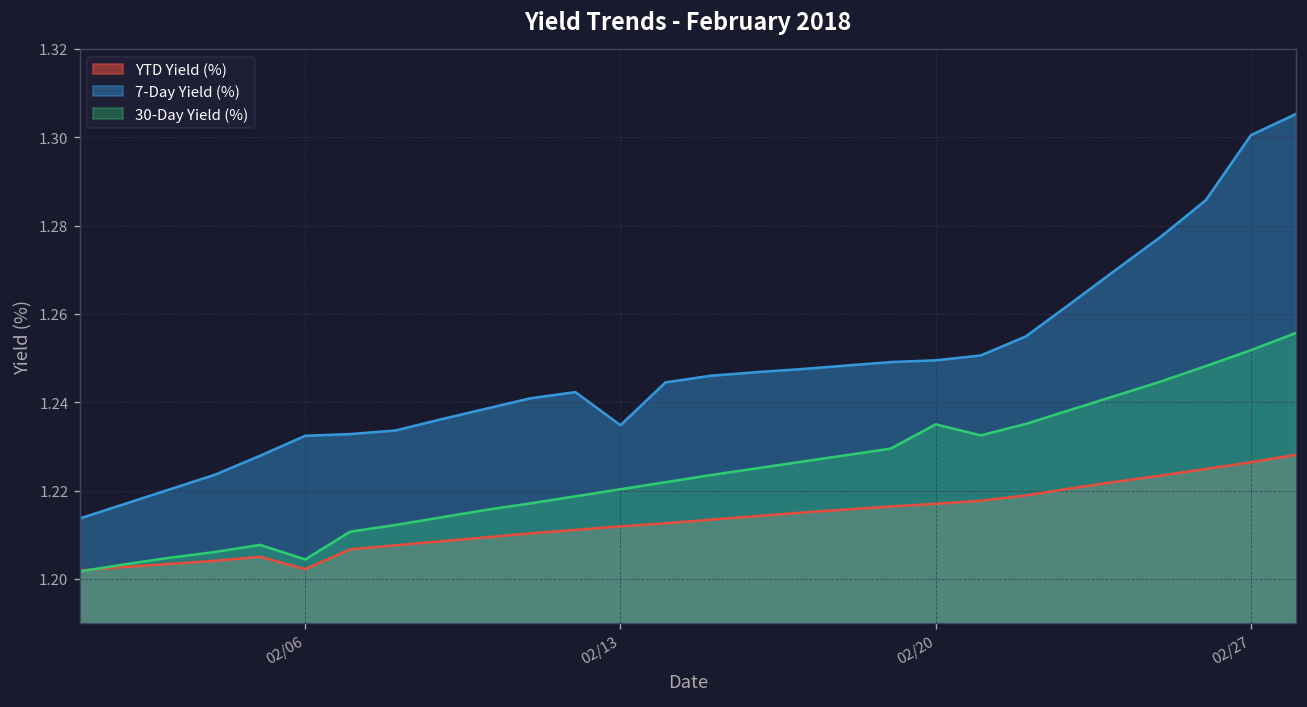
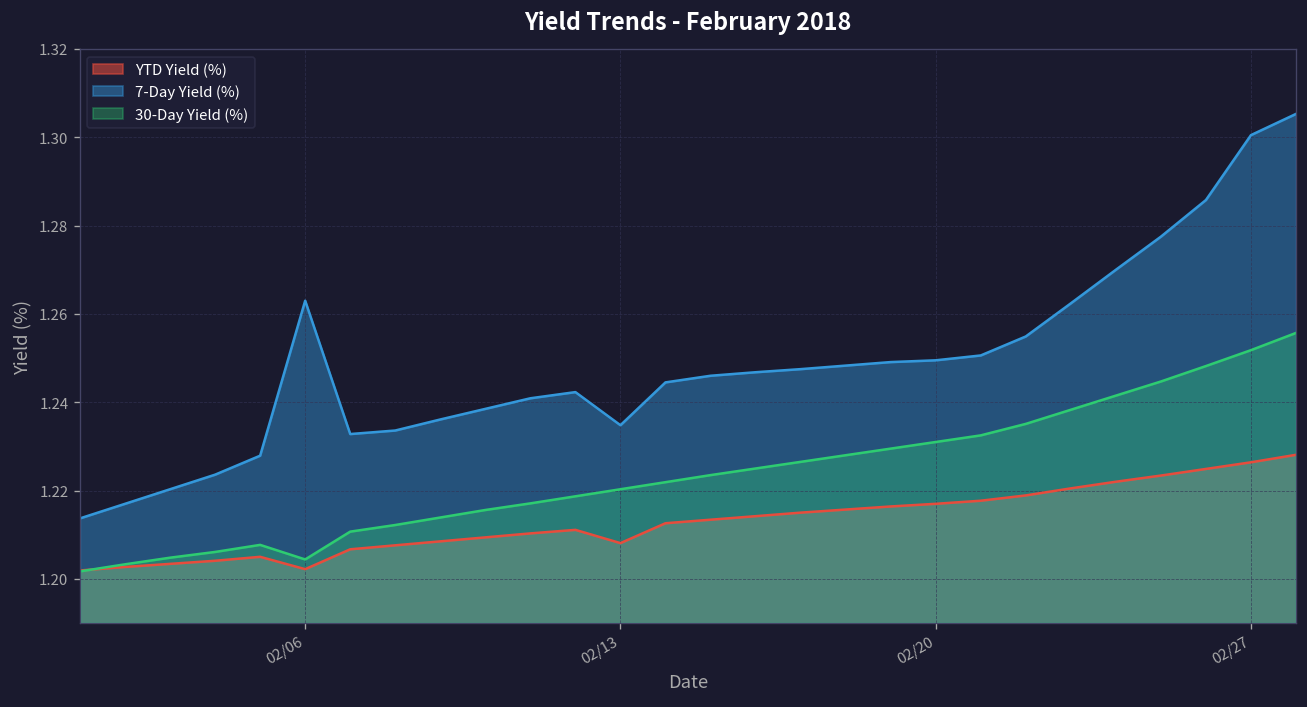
7-Day Yield (%), 02/06: 1.232 -> 1.263
YTD Yield (%), 02/13: 1.212 -> 1.208
30-Day Yield (%), 02/20: 1.235 -> 1.231
